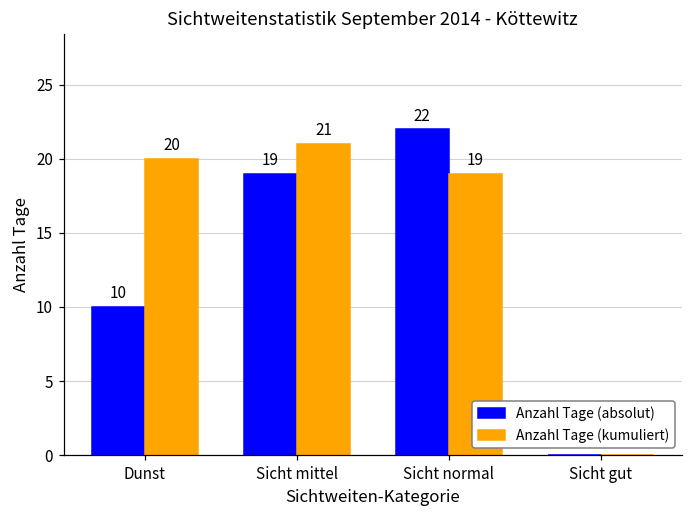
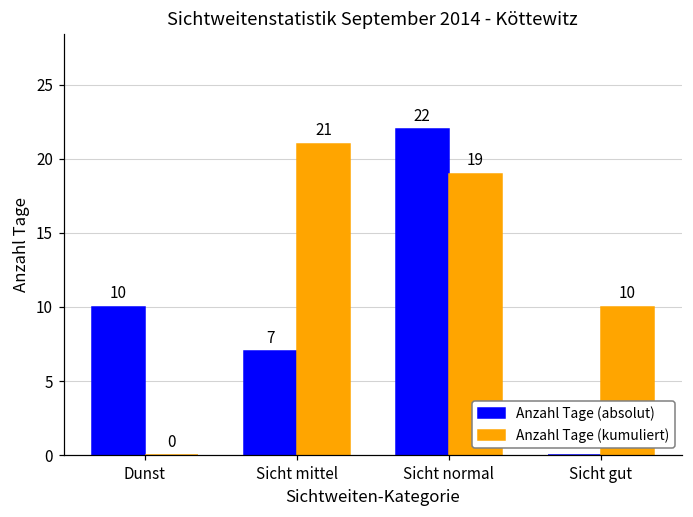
Anzahl Tage (kumuliert), Dunst: 20 -> 0
Anzahl Tage (absolut), Sicht mittel: 19 -> 7
Anzahl Tage (kumuliert), Sicht gut: 0 -> 10
